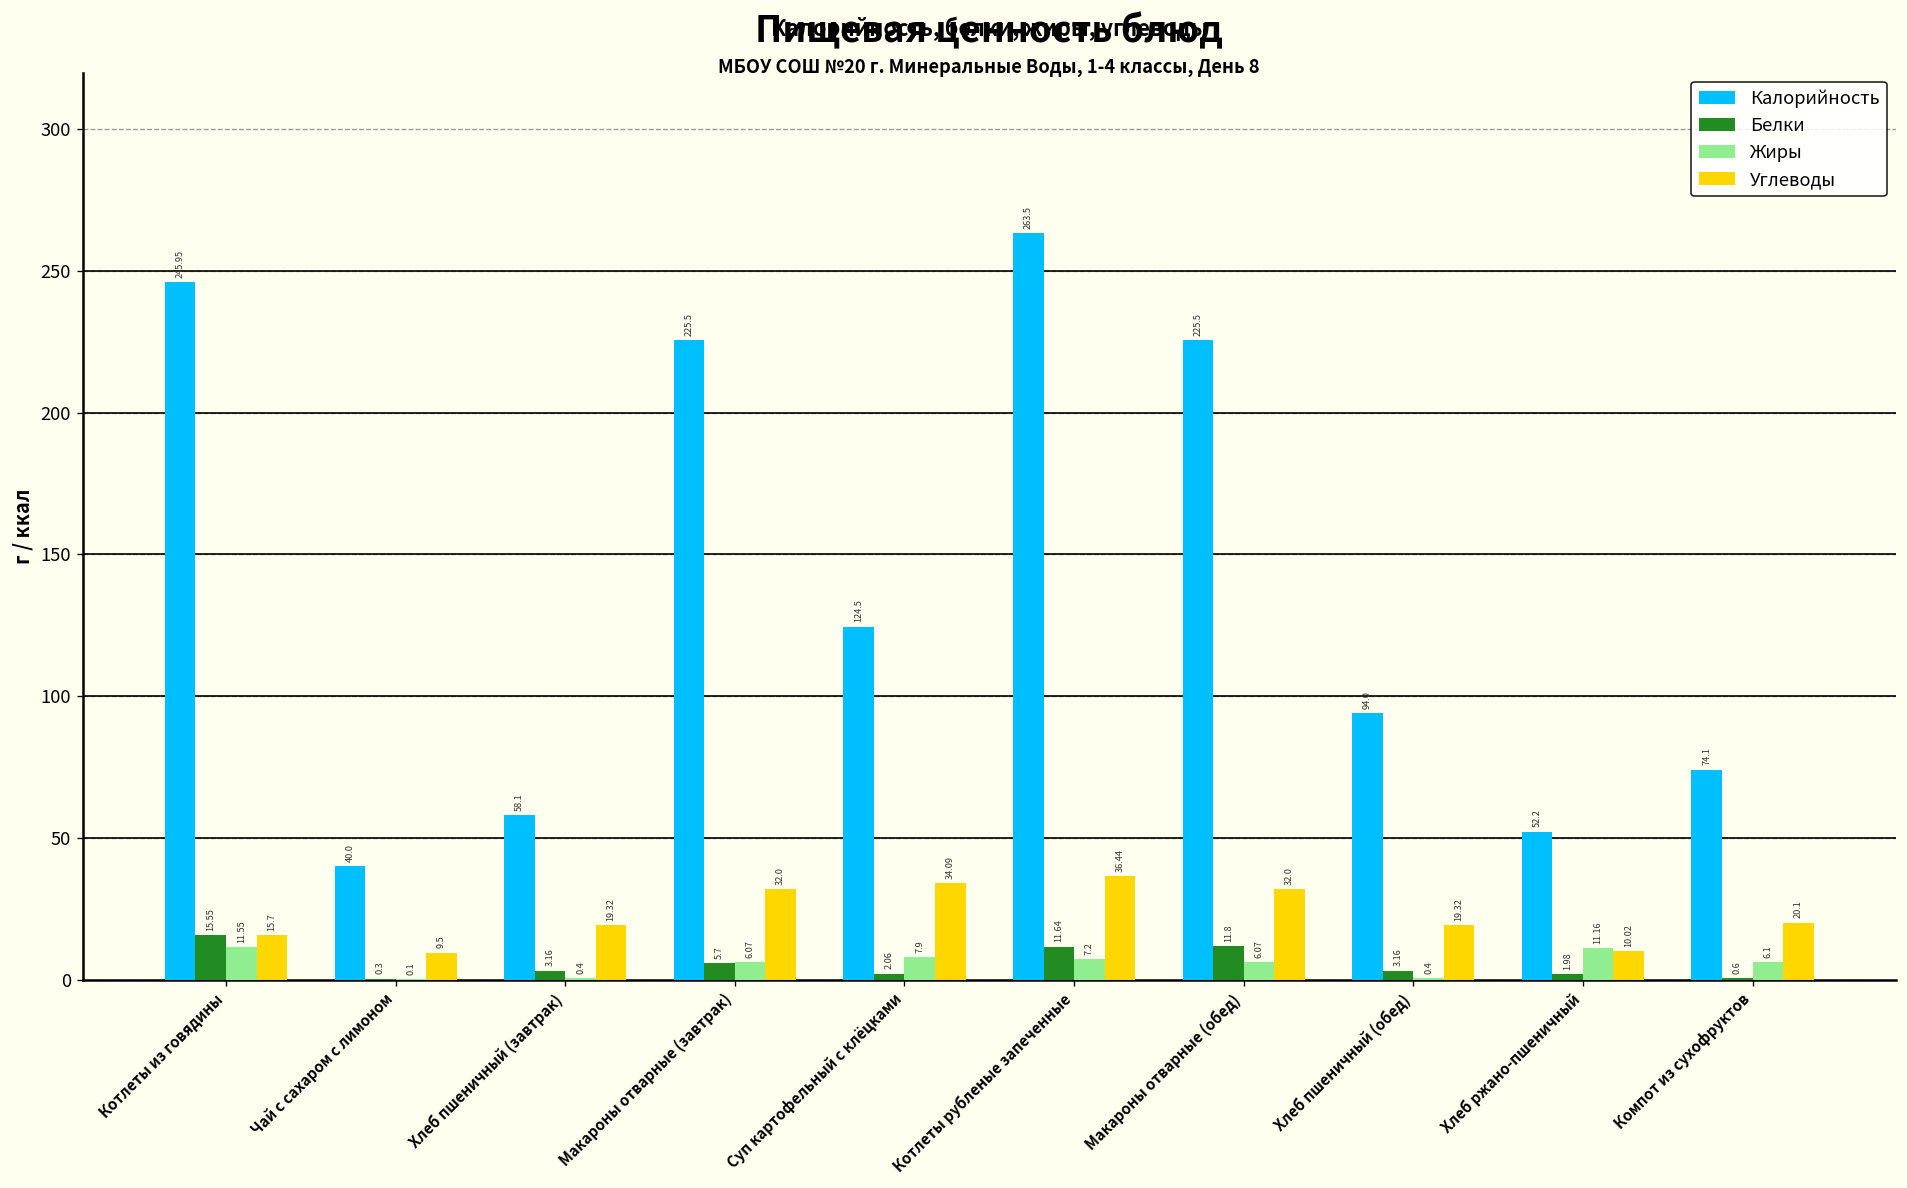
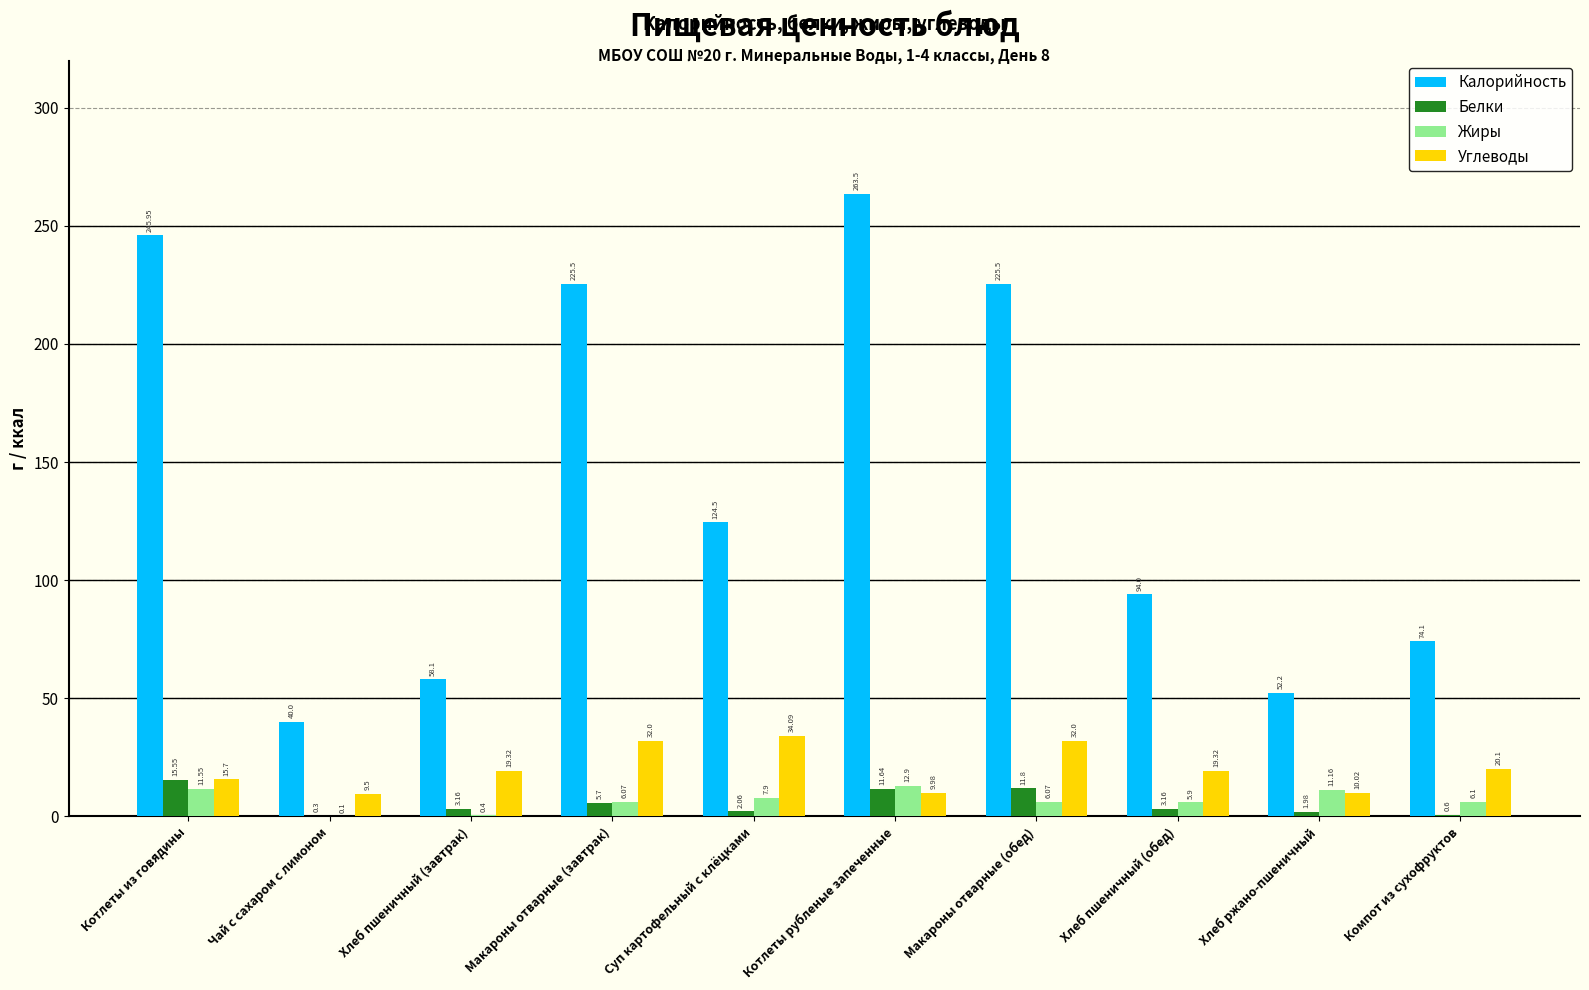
Жиры, Котлеты рубленые запеченные: 7.2 -> 12.9
Углеводы, Котлеты рубленые запеченные: 36.44 -> 9.98
Жиры, Хлеб пшеничный (обед): 0.4 -> 5.9
